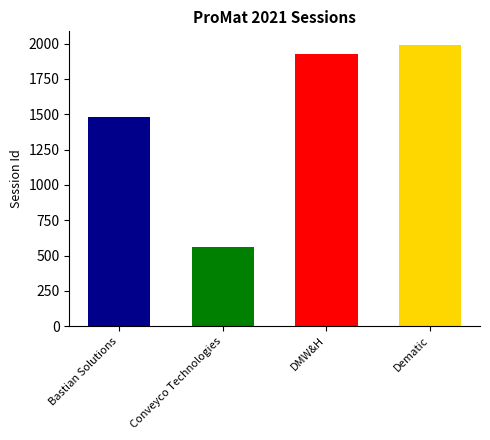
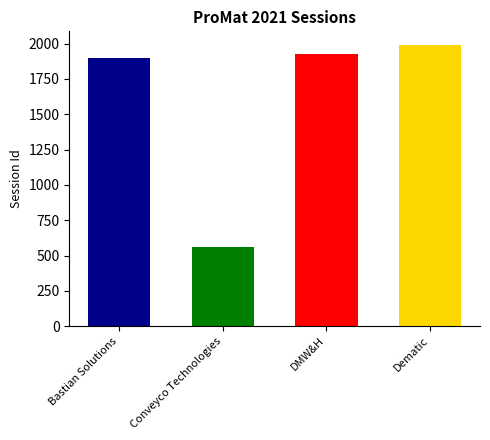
Bastian Solutions: 1480 -> 1900
